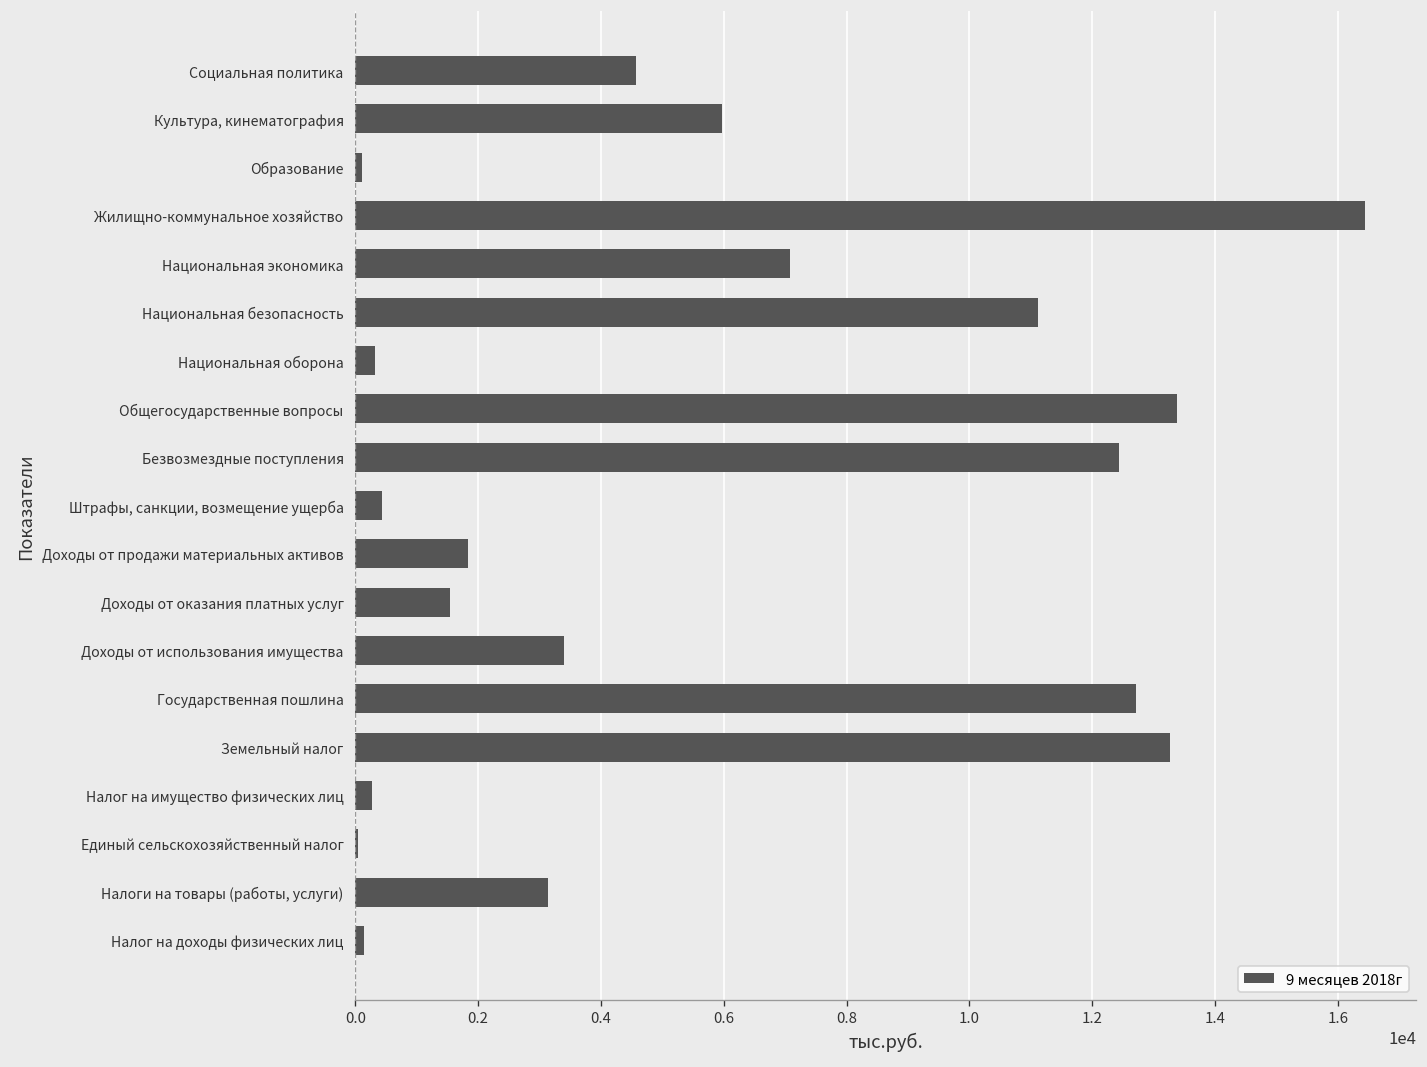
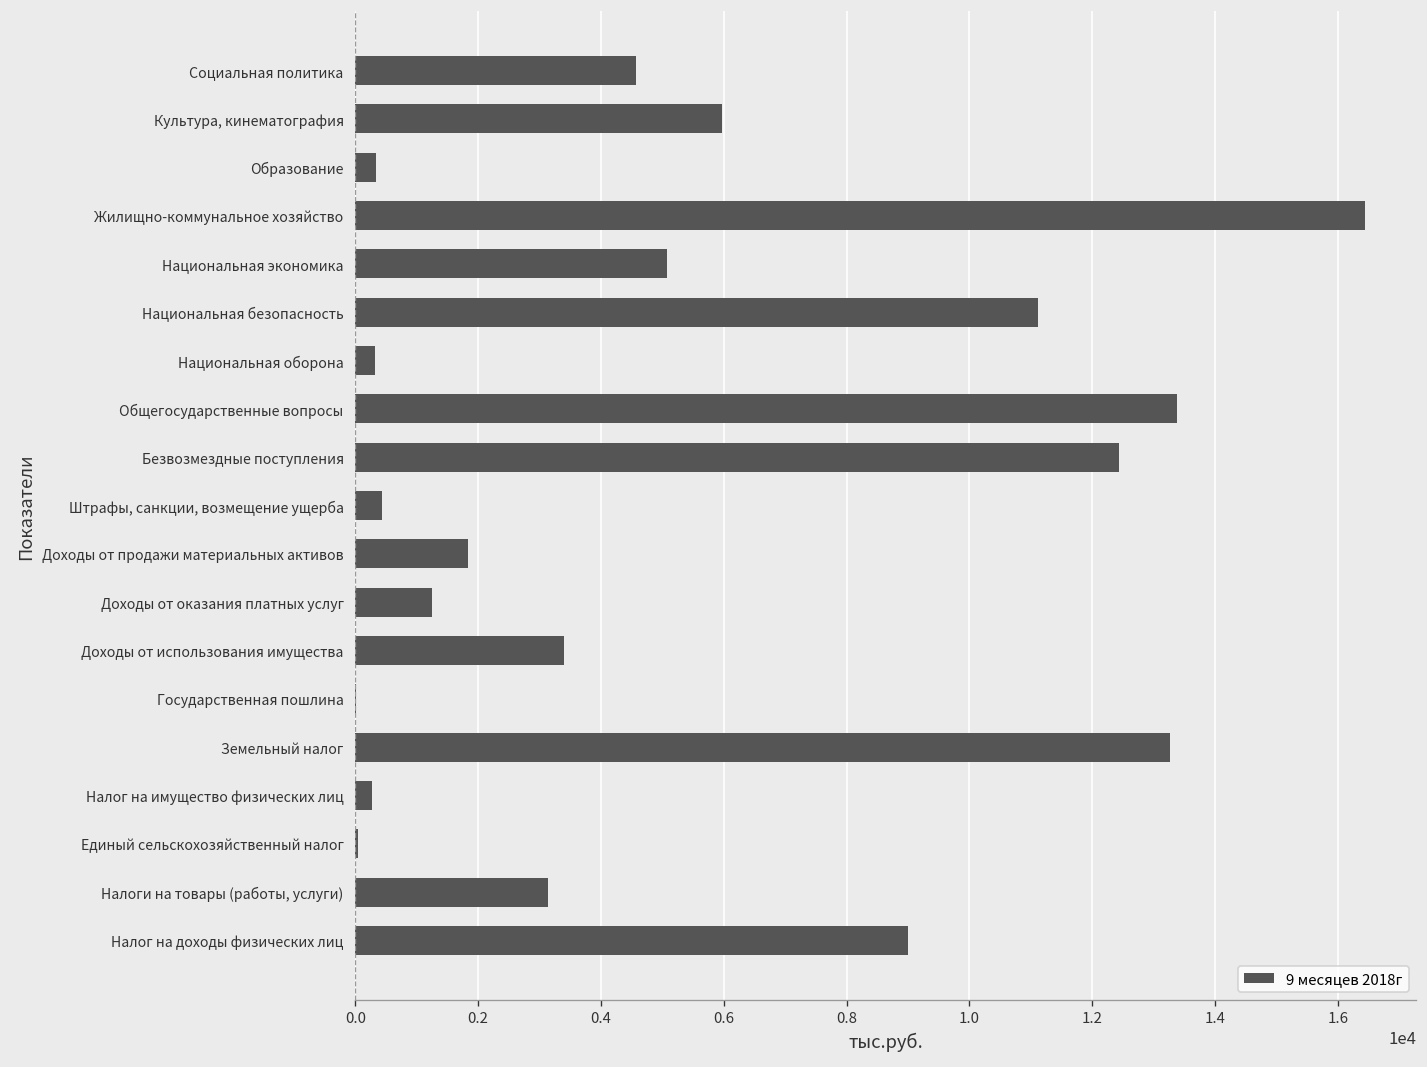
Образование: 100 -> 300
Национальная экономика: 7100 -> 5100
Доходы от оказания платных услуг: 1500 -> 1300
Государственная пошлина: 12700 -> 0
Налог на доходы физических лиц: 100 -> 9000
